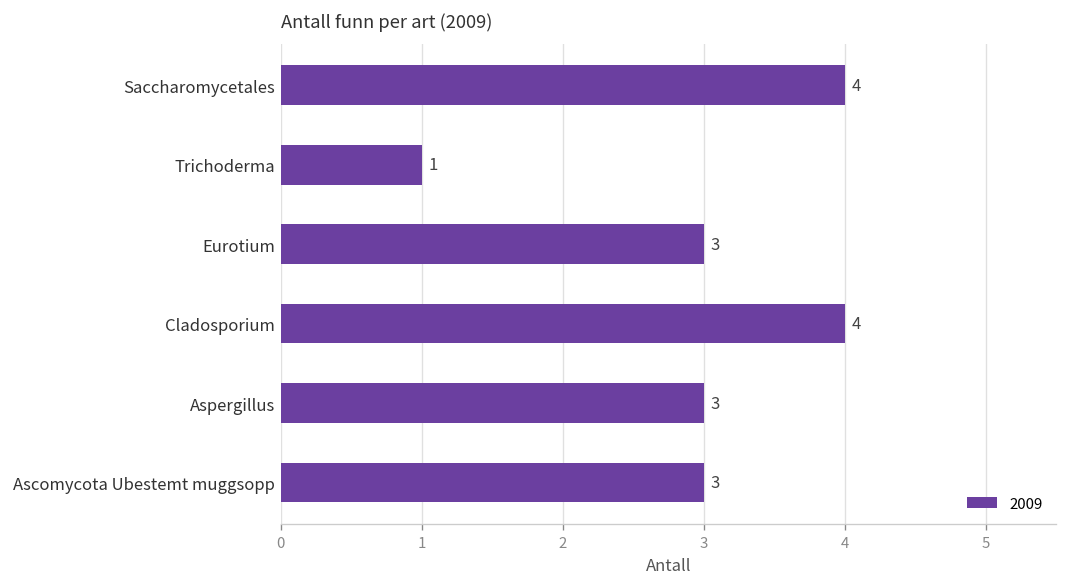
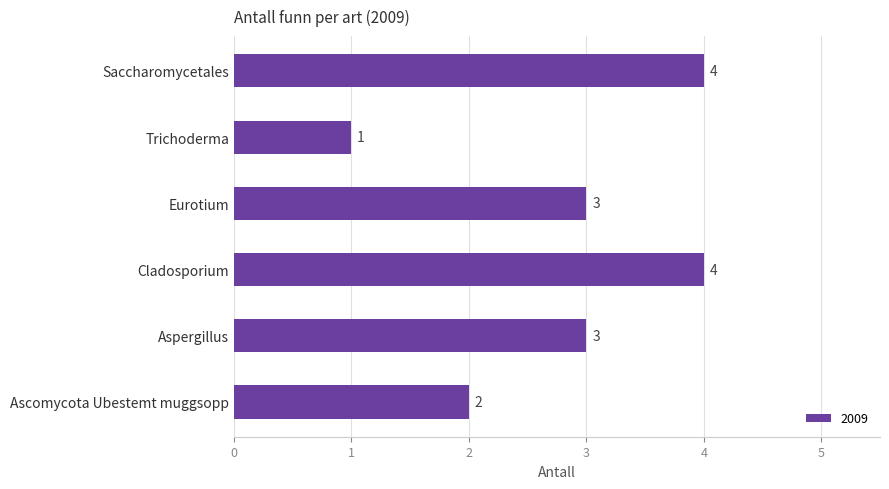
Ascomycota Ubestemt muggsopp: 3 -> 2
